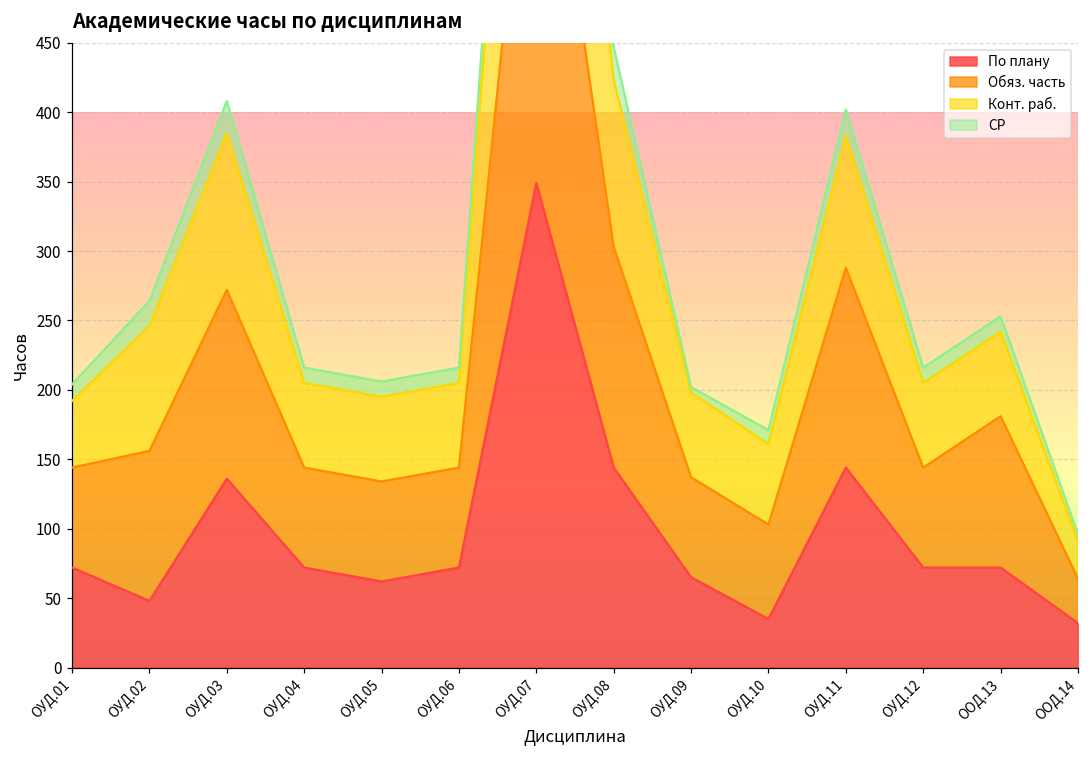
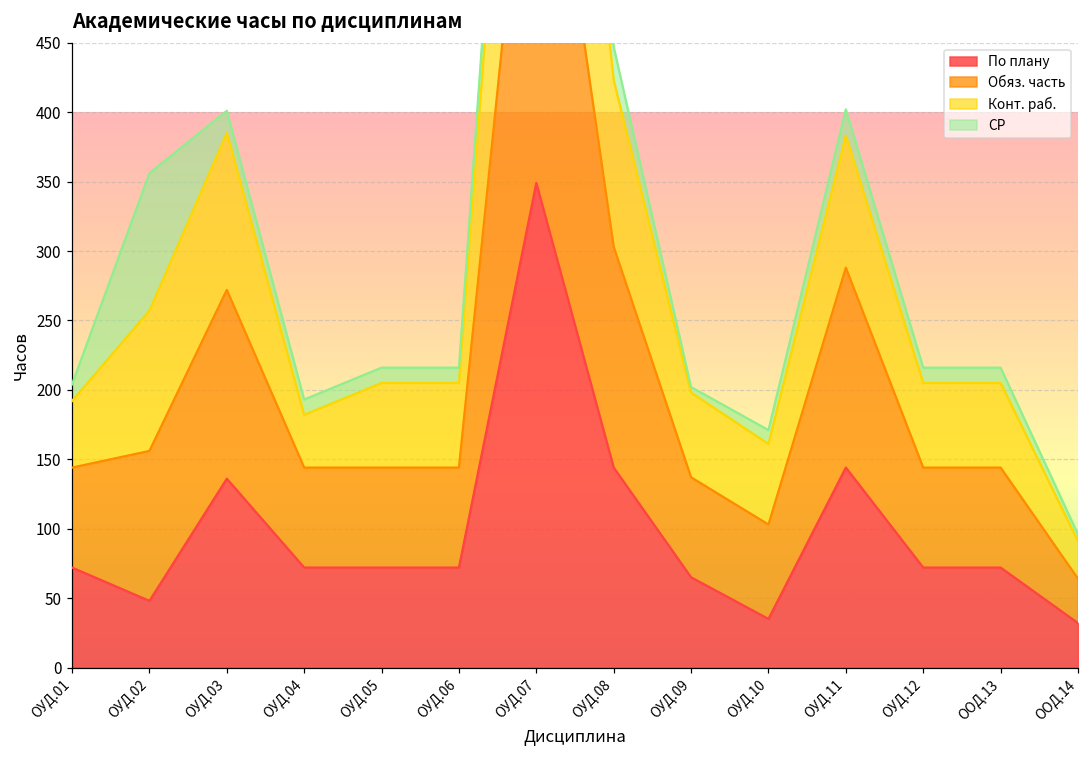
Конт. раб., ОУД.02: 90 -> 101
СР, ОУД.02: 18 -> 99
СР, ОУД.03: 23 -> 16
Конт. раб., ОУД.04: 61 -> 38
По плану, ОУД.05: 62 -> 72
Обяз. часть, ООД.13: 109 -> 72
